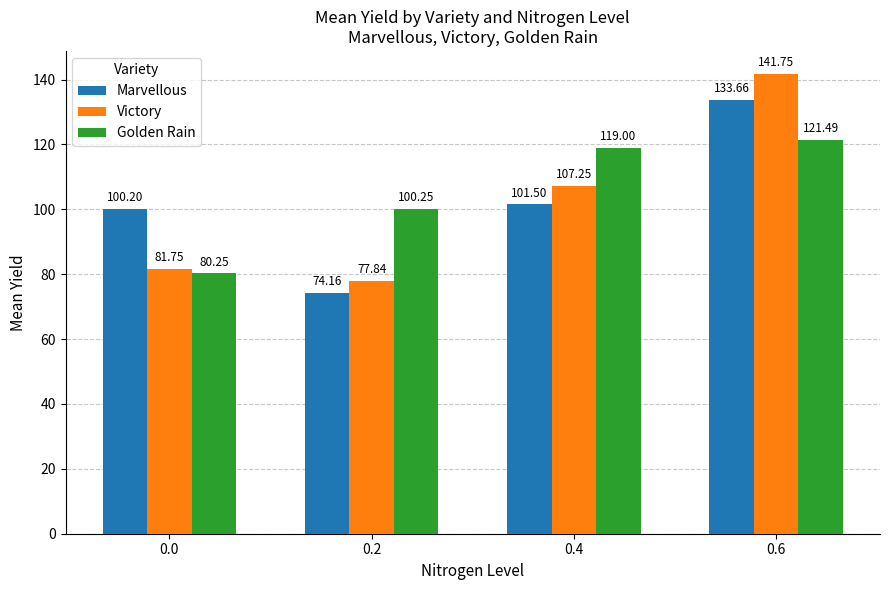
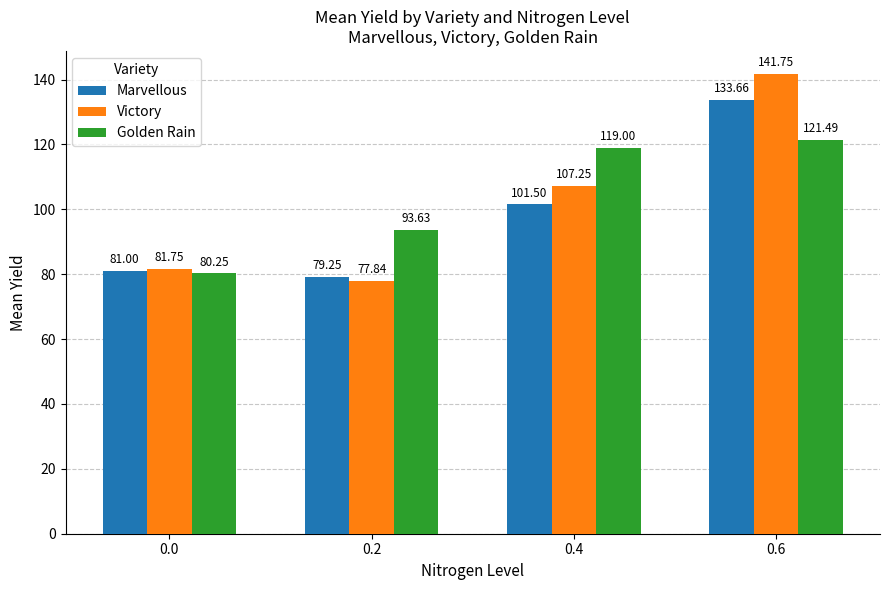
Marvellous, 0.0: 100.20 -> 81.00
Marvellous, 0.2: 74.16 -> 79.25
Golden Rain, 0.2: 100.25 -> 93.63
